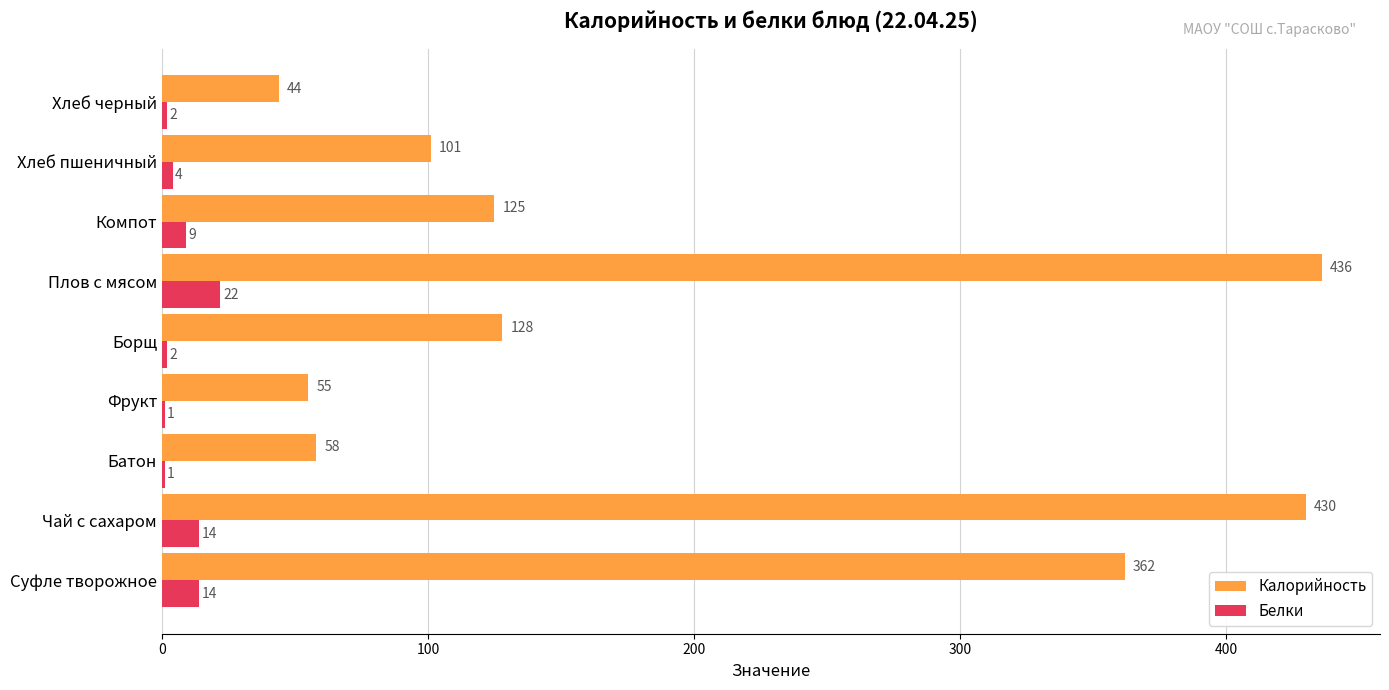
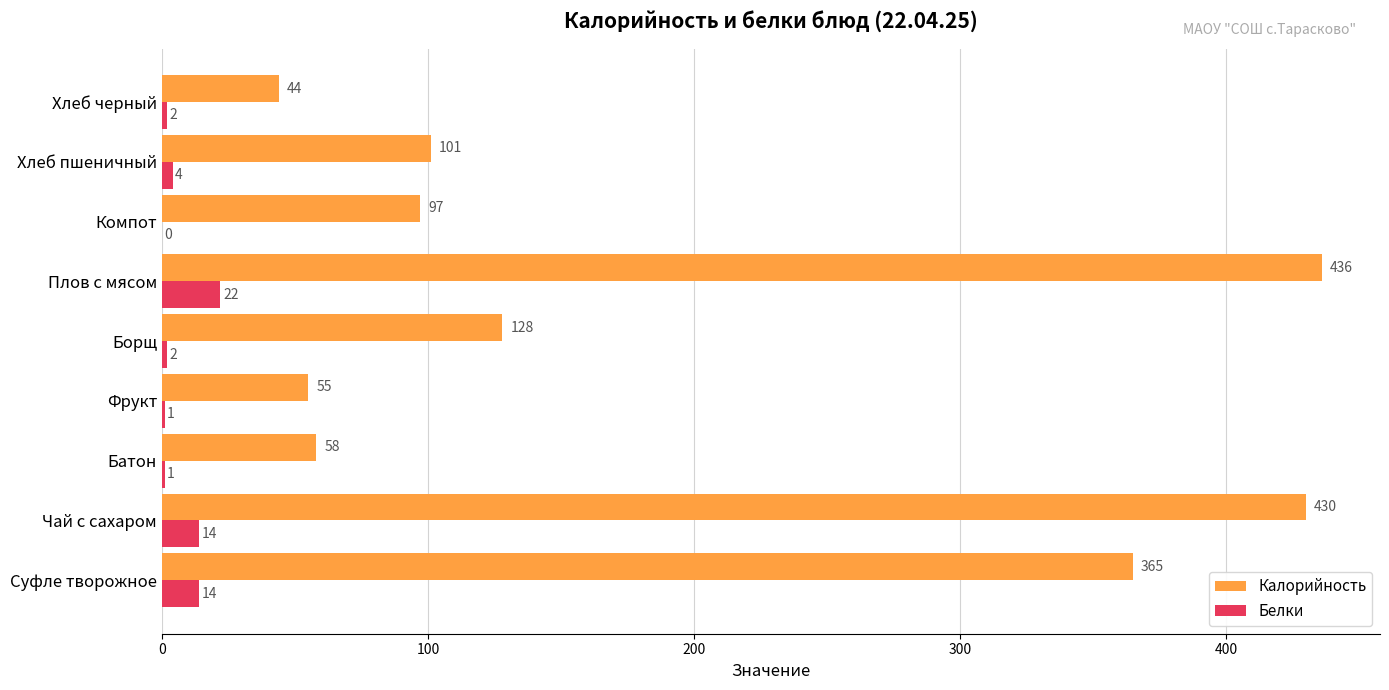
Калорийность, Компот: 125 -> 97
Белки, Компот: 9 -> 0
Калорийность, Суфле творожное: 362 -> 365
